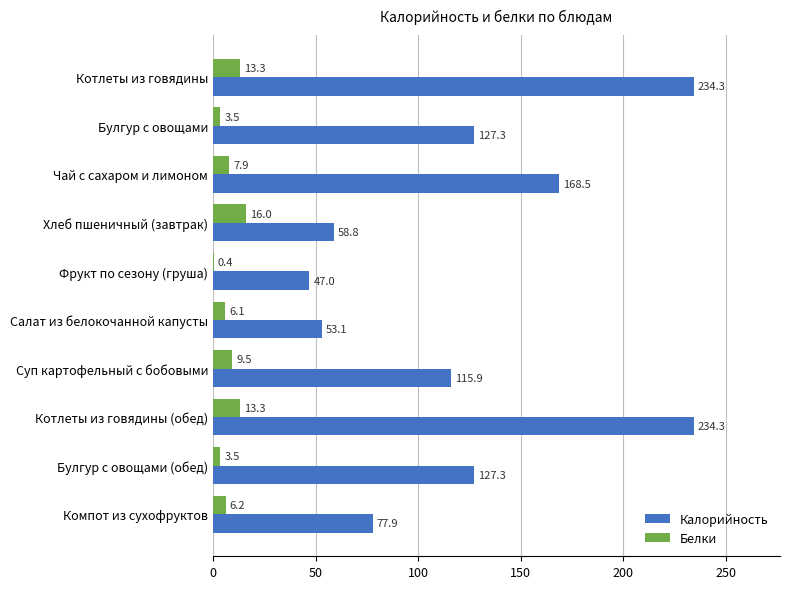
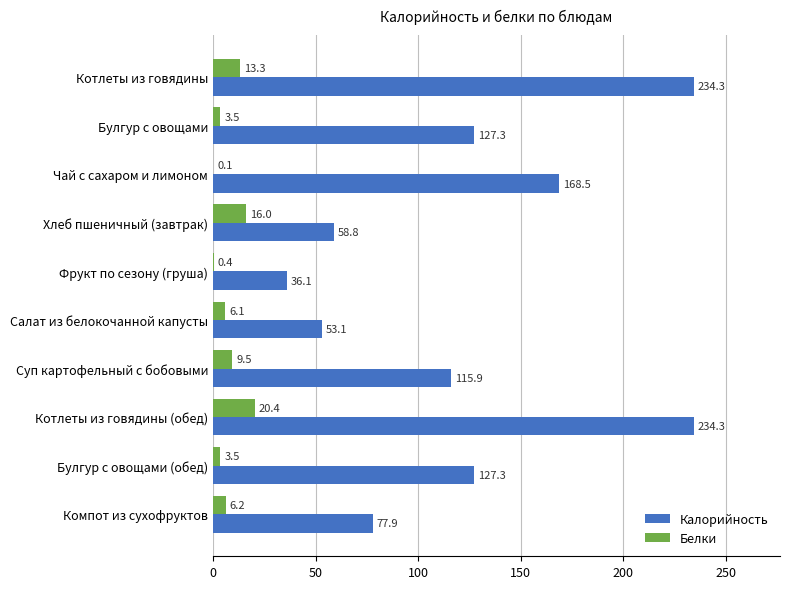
Белки, Чай с сахаром и лимоном: 7.9 -> 0.1
Калорийность, Фрукт по сезону (груша): 47.0 -> 36.1
Белки, Котлеты из говядины (обед): 13.3 -> 20.4
